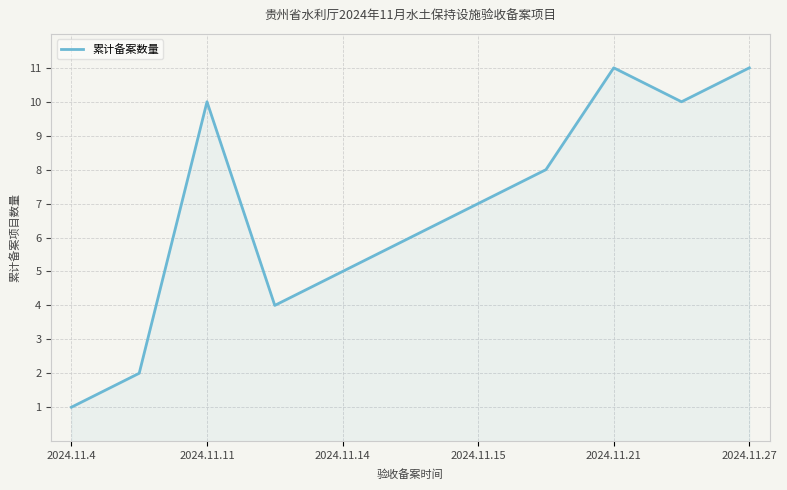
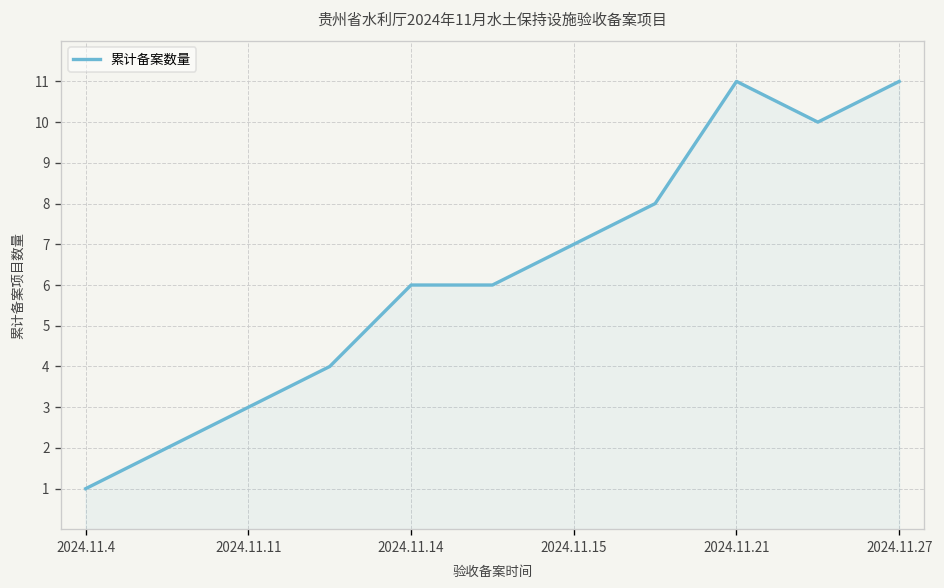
2024.11.11: 10 -> 3
2024.11.14: 5 -> 6
